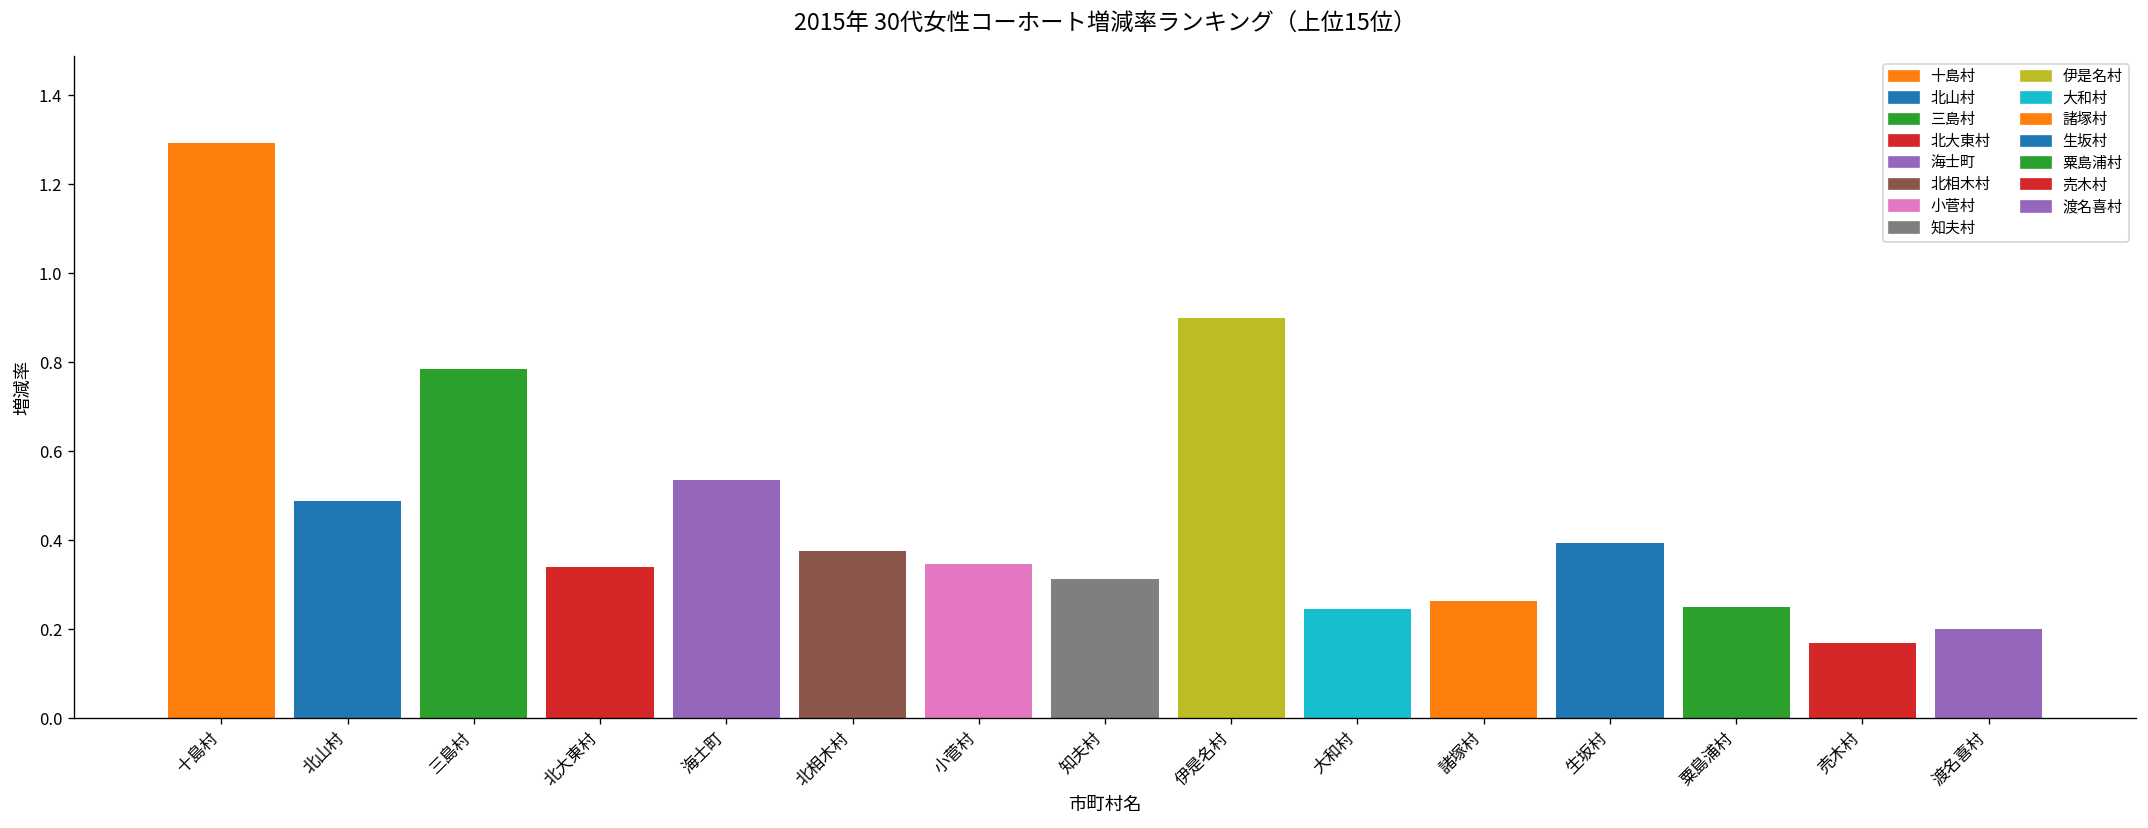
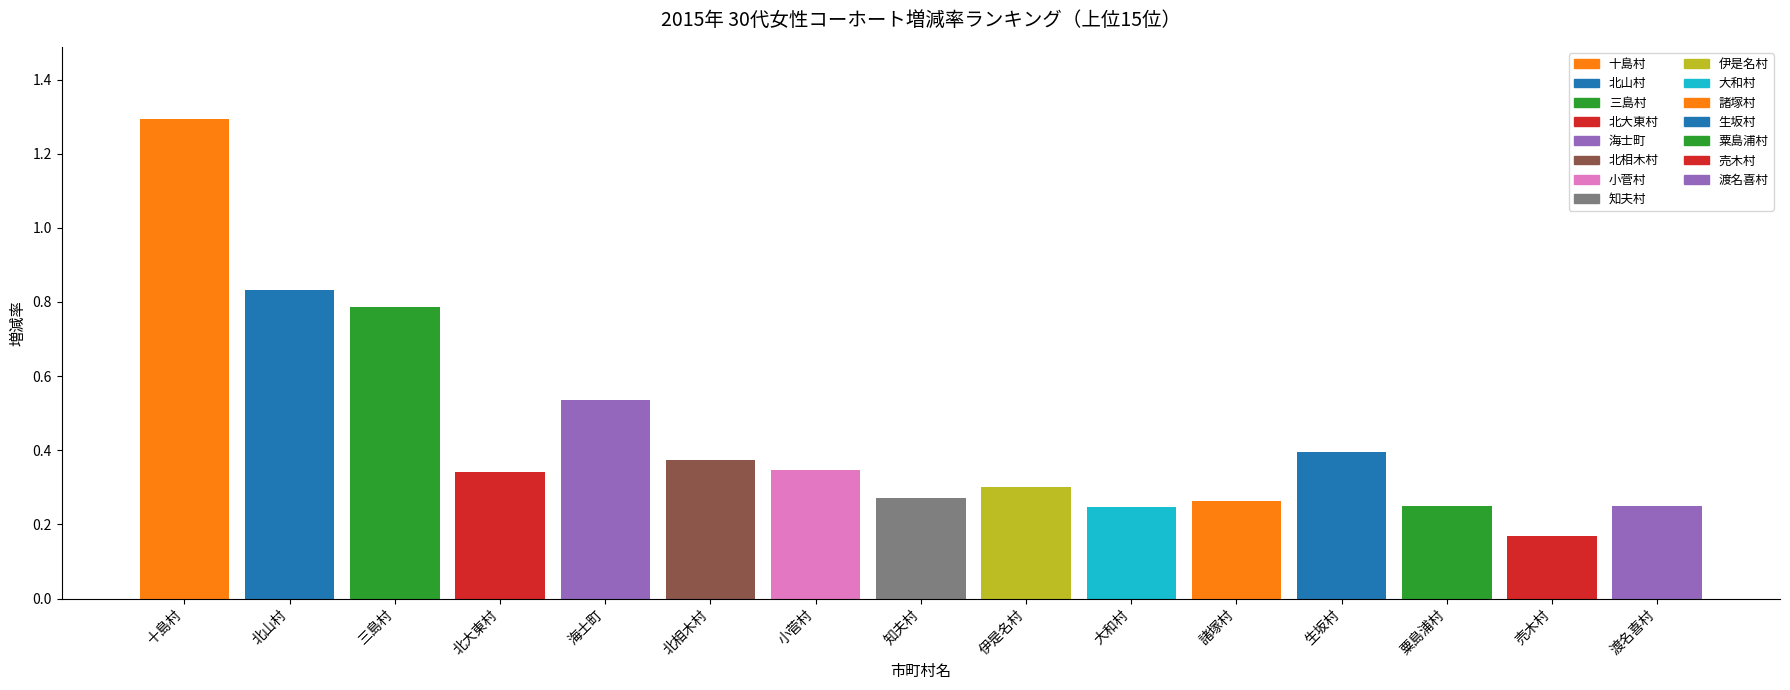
北山村: 0.49 -> 0.83
知夫村: 0.31 -> 0.27
伊是名村: 0.9 -> 0.3
渡名喜村: 0.20 -> 0.25
